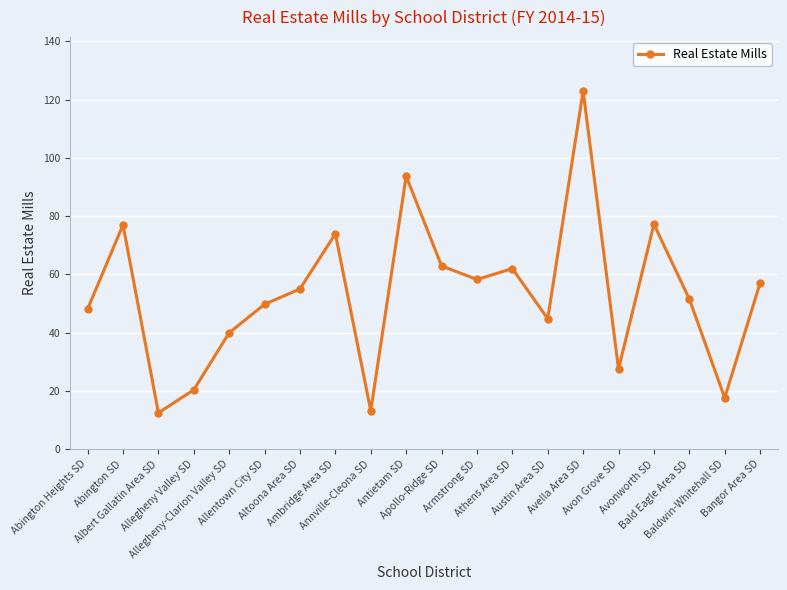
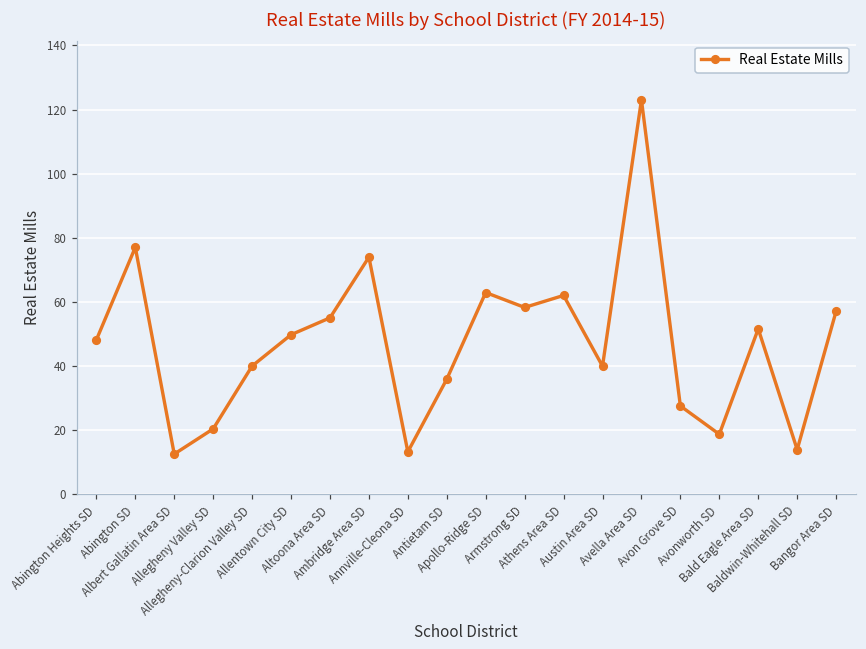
Antietam SD: 94 -> 36
Austin Area SD: 45 -> 40
Avonworth SD: 77 -> 19
Baldwin-Whitehall SD: 18 -> 14
